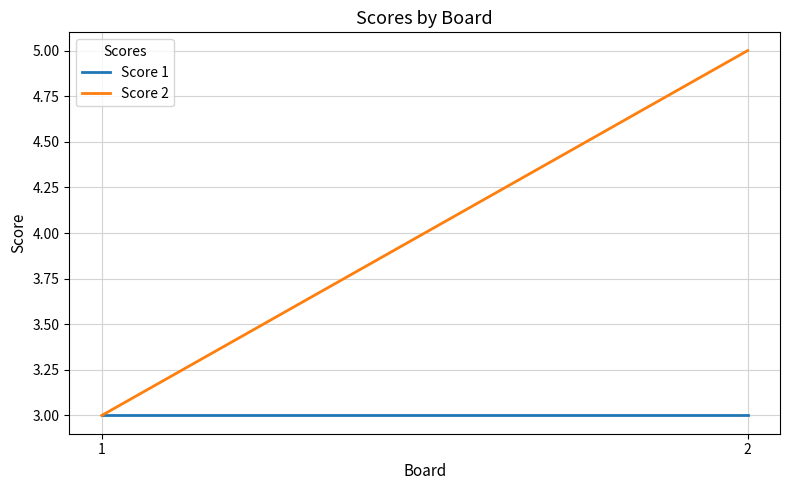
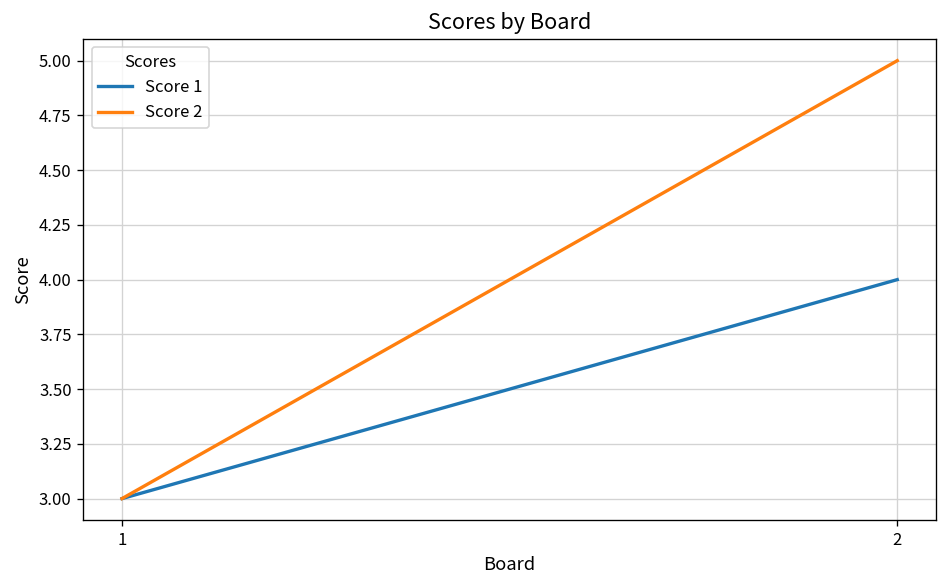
Score 1, 2: 3 -> 4
